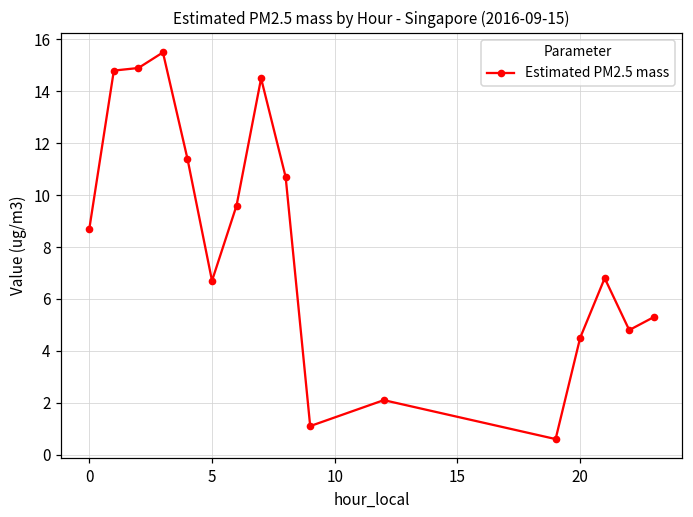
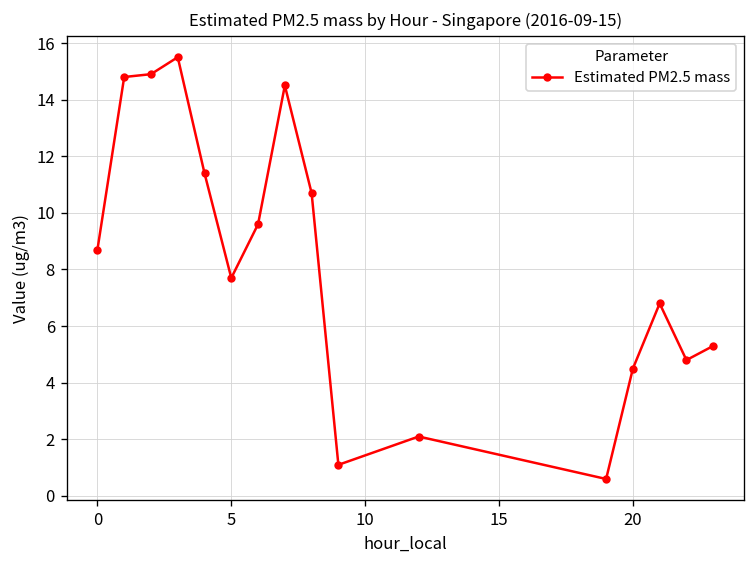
5: 6.7 -> 7.7
